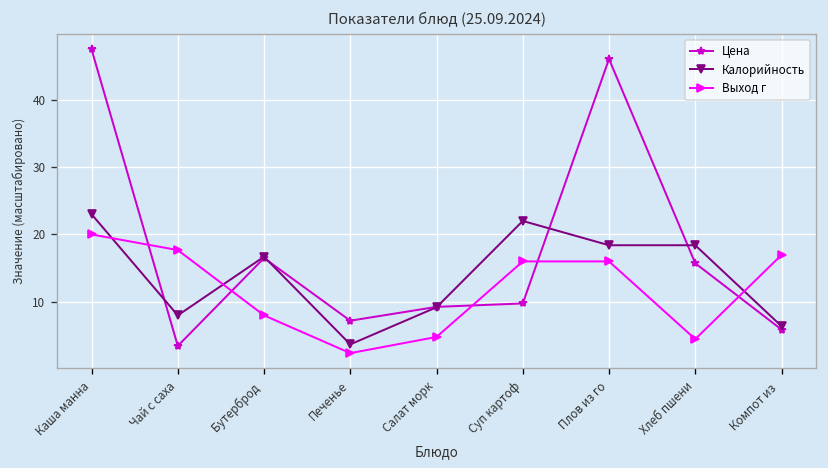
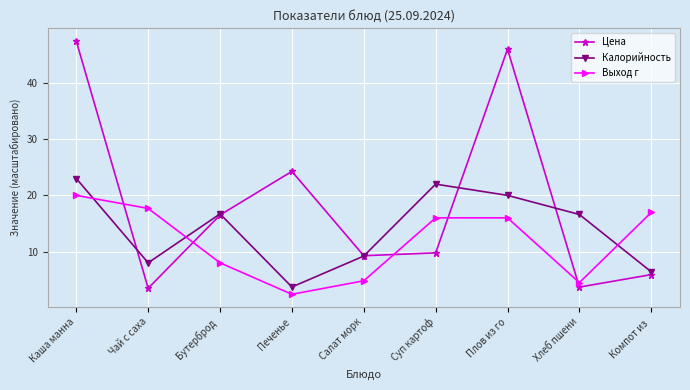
Цена, Печенье: 7 -> 24
Калорийность, Плов из го: 18 -> 20
Цена, Хлеб пшени: 16 -> 4
Калорийность, Хлеб пшени: 18 -> 17
